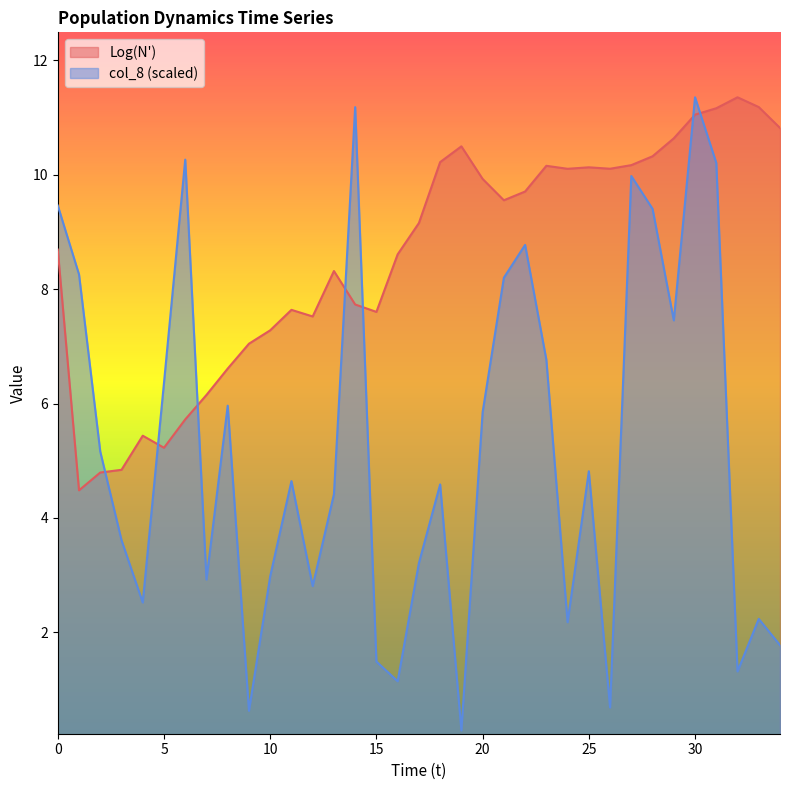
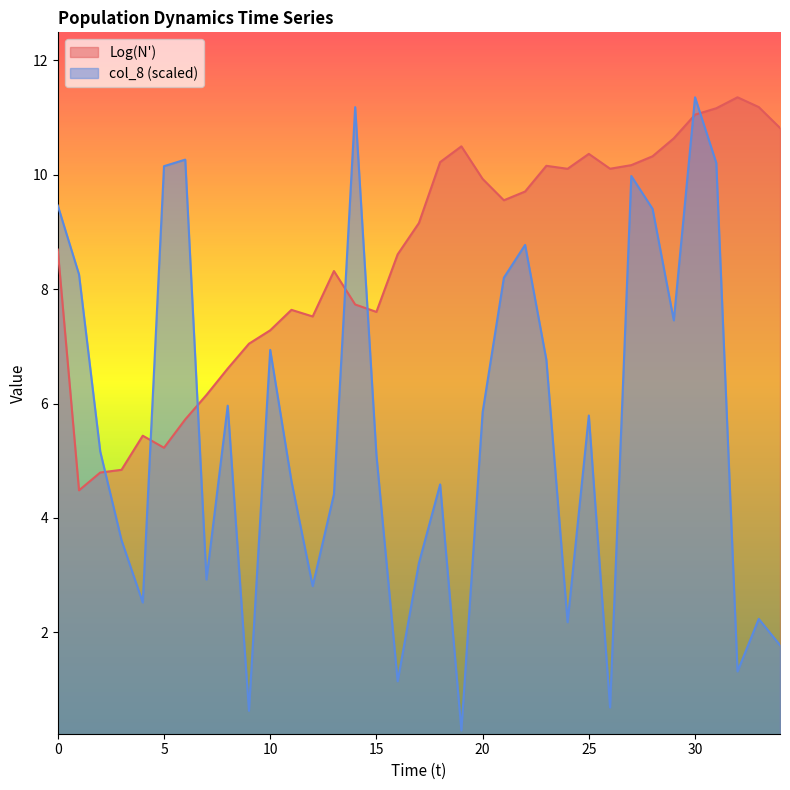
col_8 (scaled), 5: 6.4 -> 10.1
col_8 (scaled), 10: 3.0 -> 6.9
col_8 (scaled), 15: 1.5 -> 5.1
Log(N'), 25: 10.1 -> 10.4
col_8 (scaled), 25: 4.8 -> 5.8
